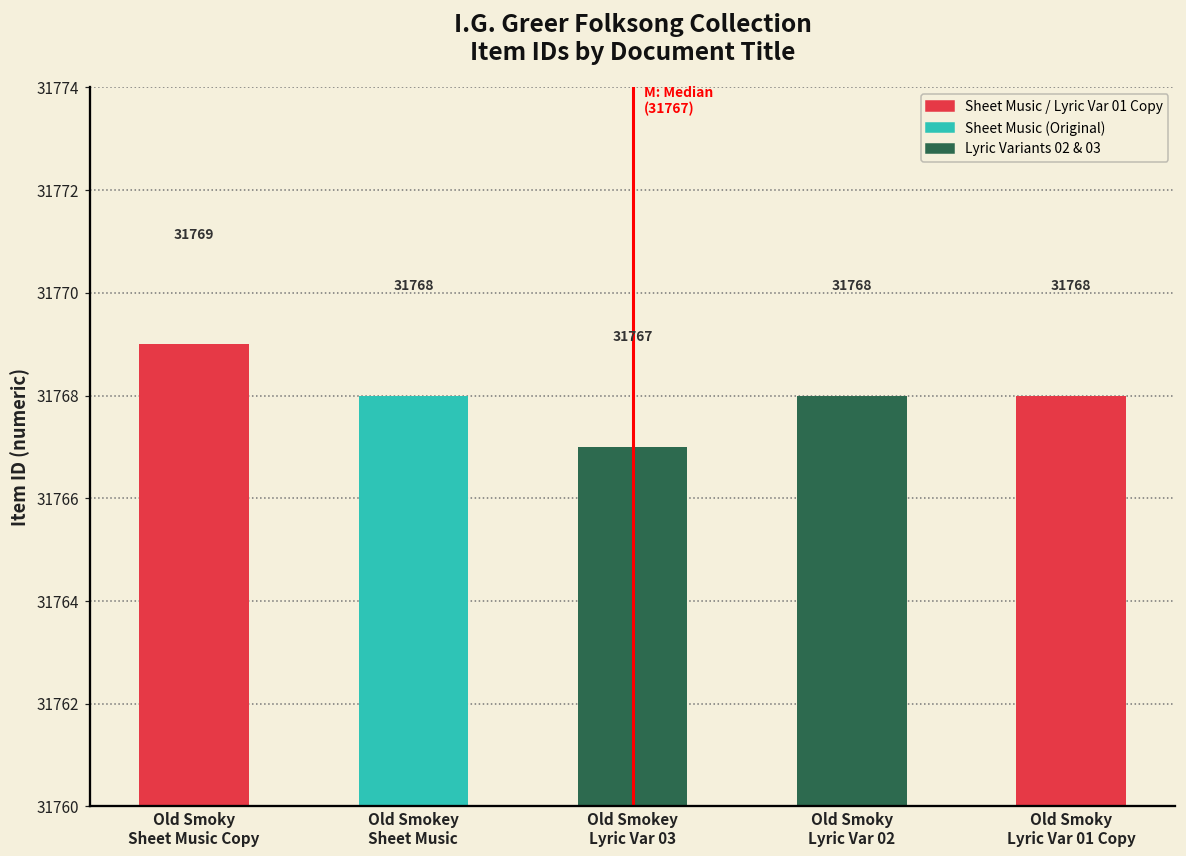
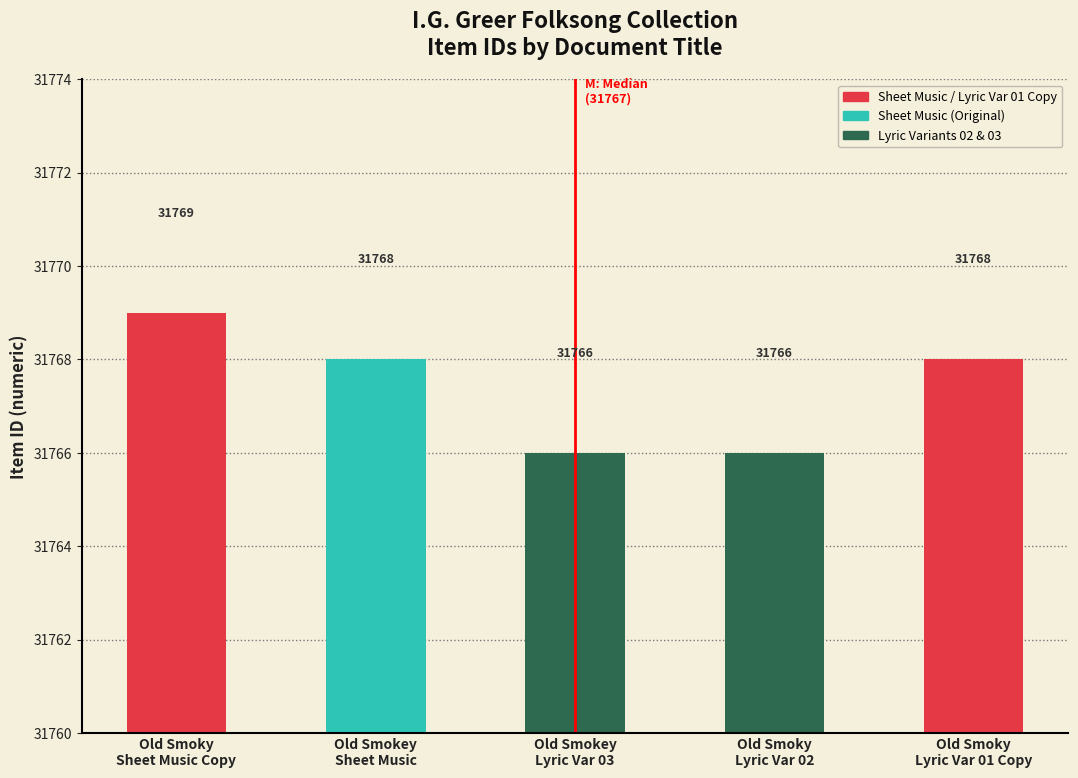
Old Smokey Lyric Var 03: 31767 -> 31766
Old Smoky Lyric Var 02: 31768 -> 31766
